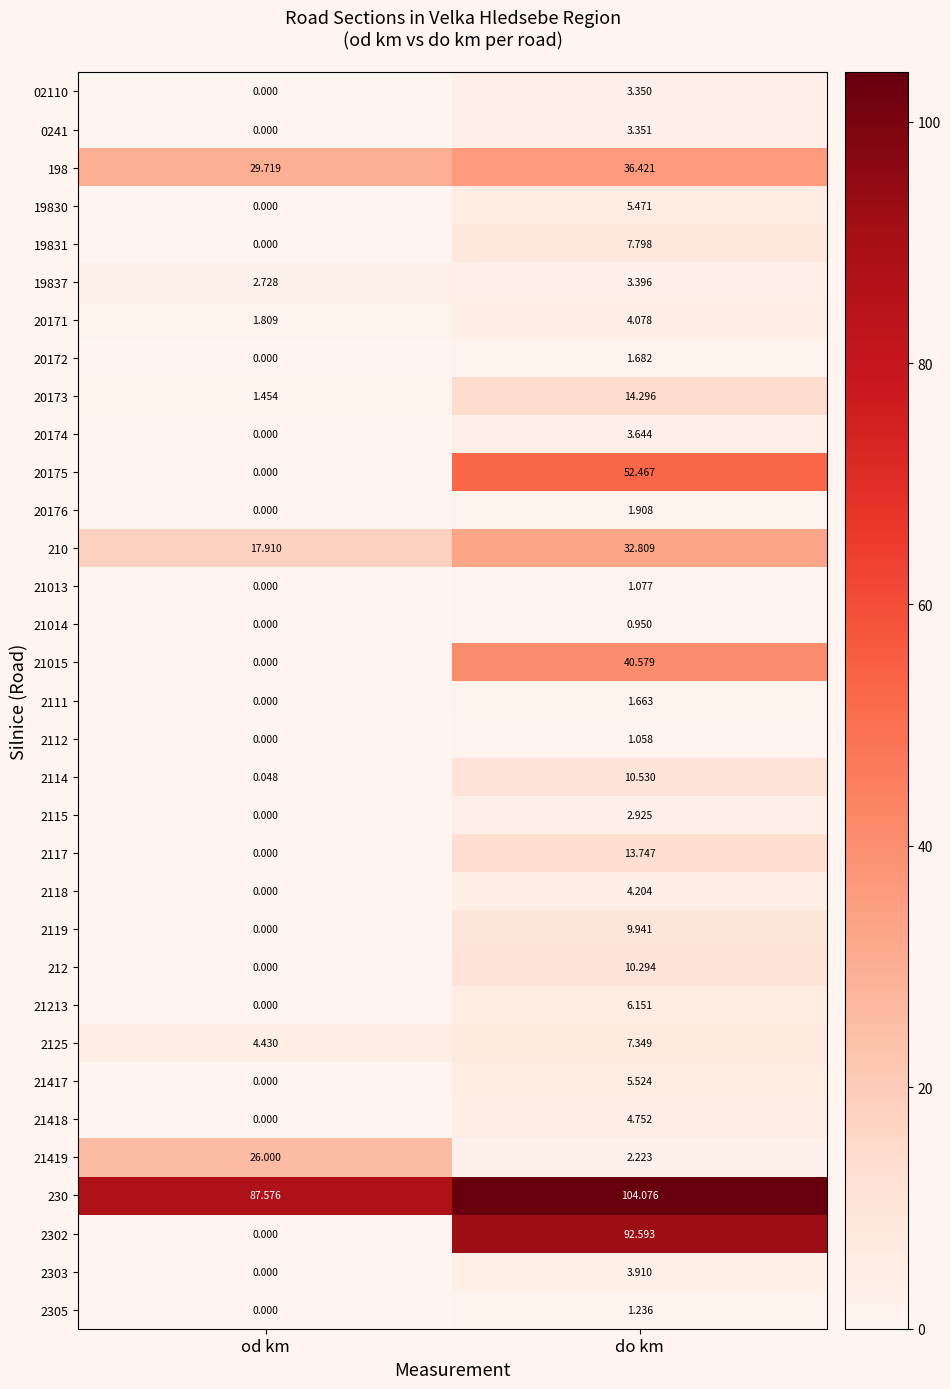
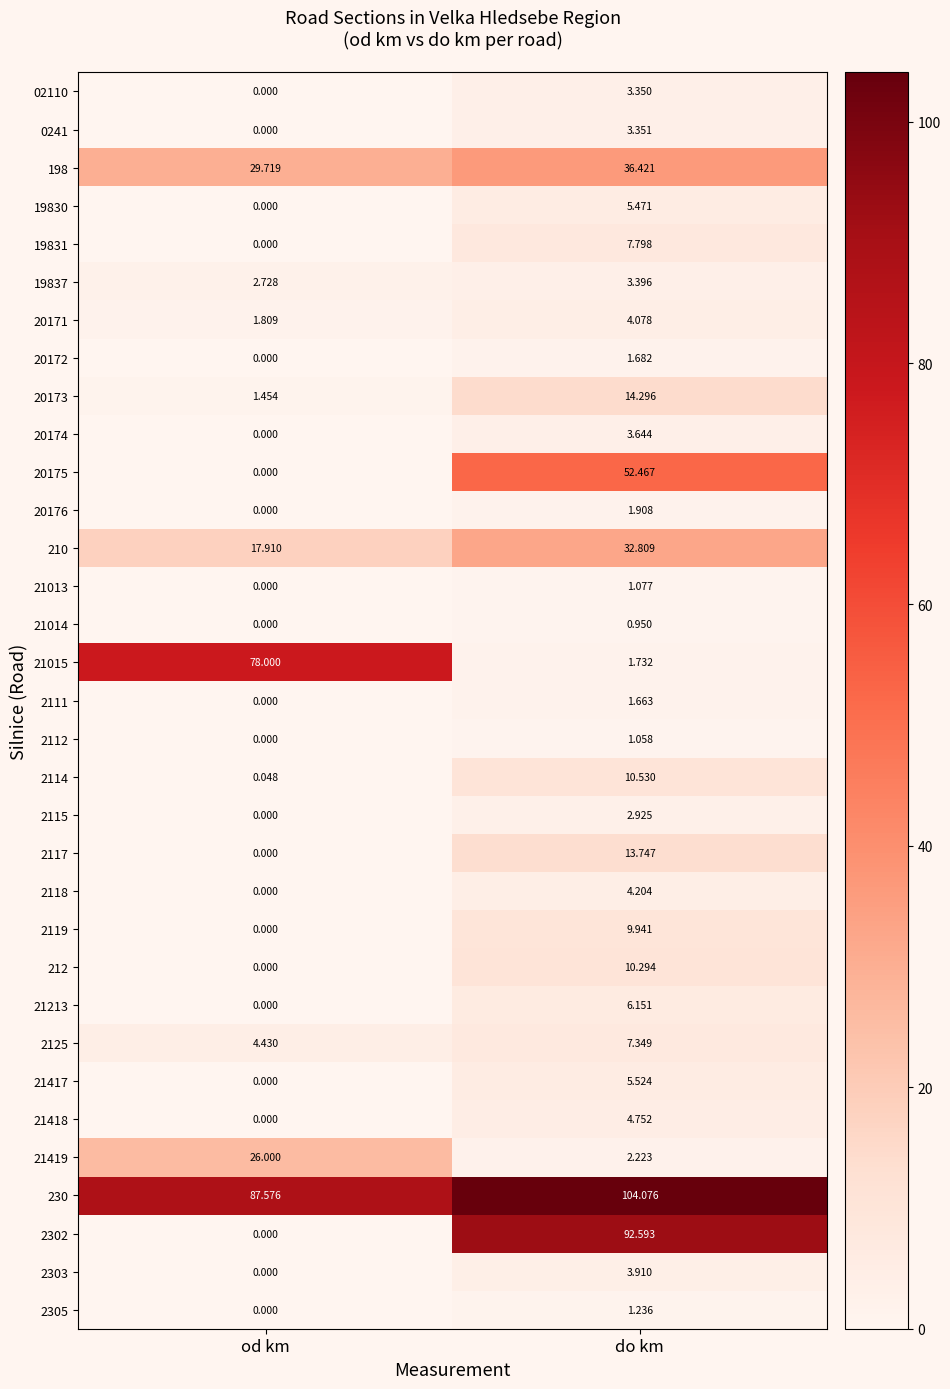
21015, od km: 0.000 -> 78.000
21015, do km: 40.579 -> 1.732
